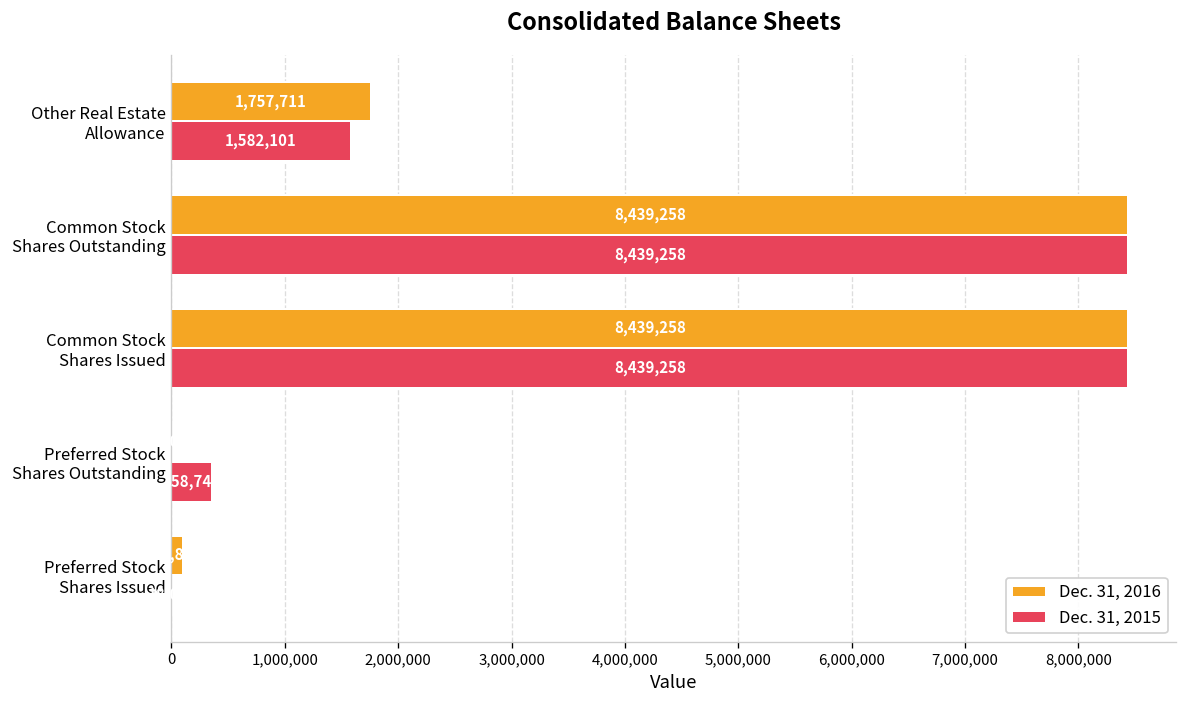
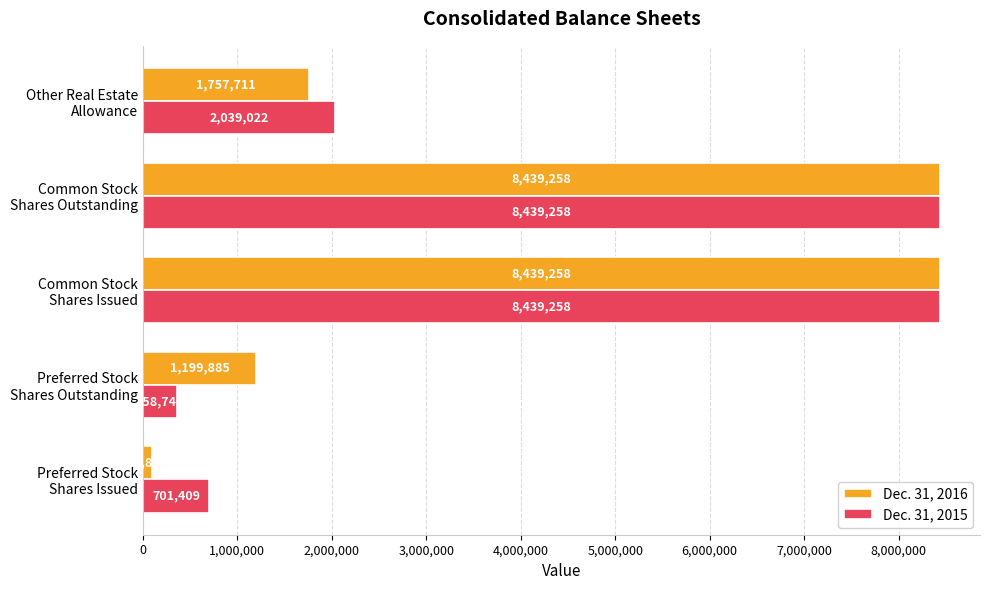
Dec. 31, 2015, Other Real Estate Allowance: 1,582,101 -> 2,039,022
Dec. 31, 2016, Preferred Stock Shares Outstanding: 0 -> 1,200,000
Dec. 31, 2015, Preferred Stock Shares Issued: 0 -> 700,000
